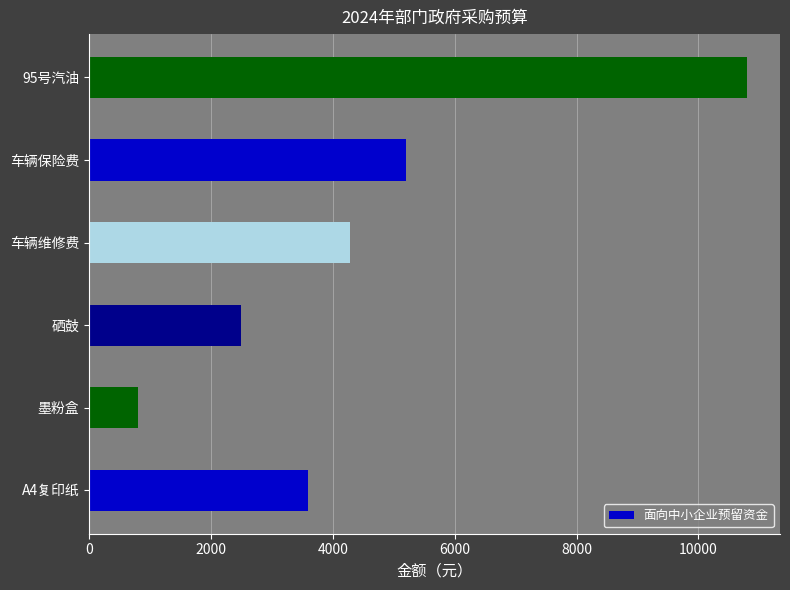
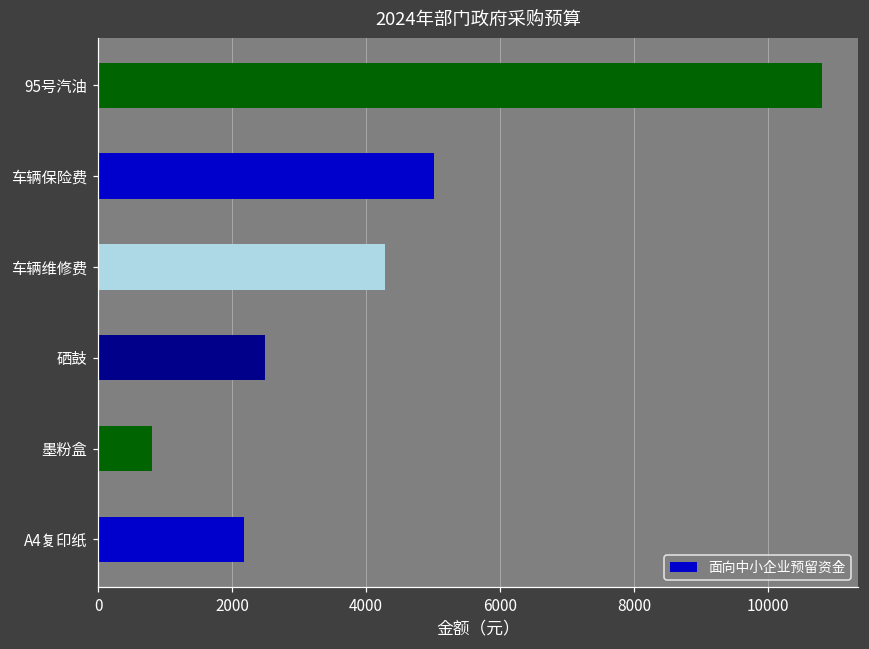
车辆保险费: 5200 -> 5000
A4复印纸: 3600 -> 2200
